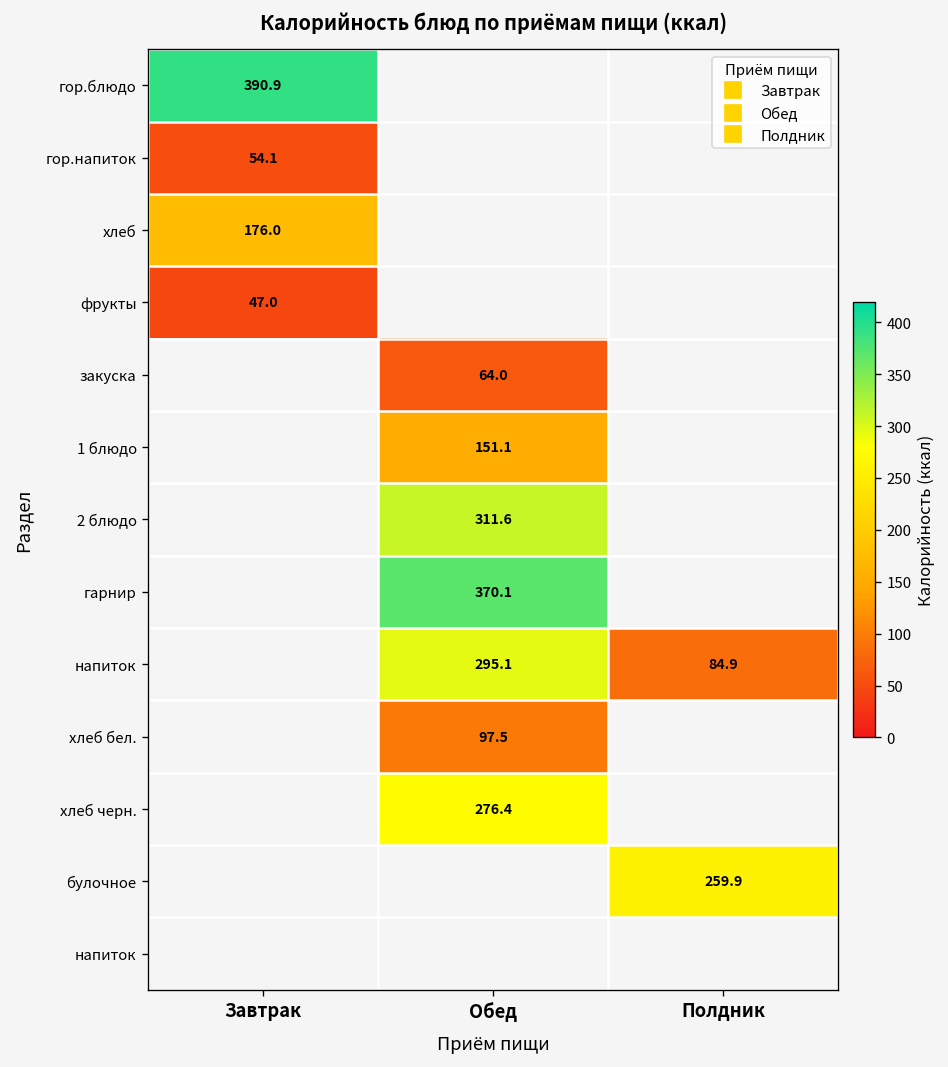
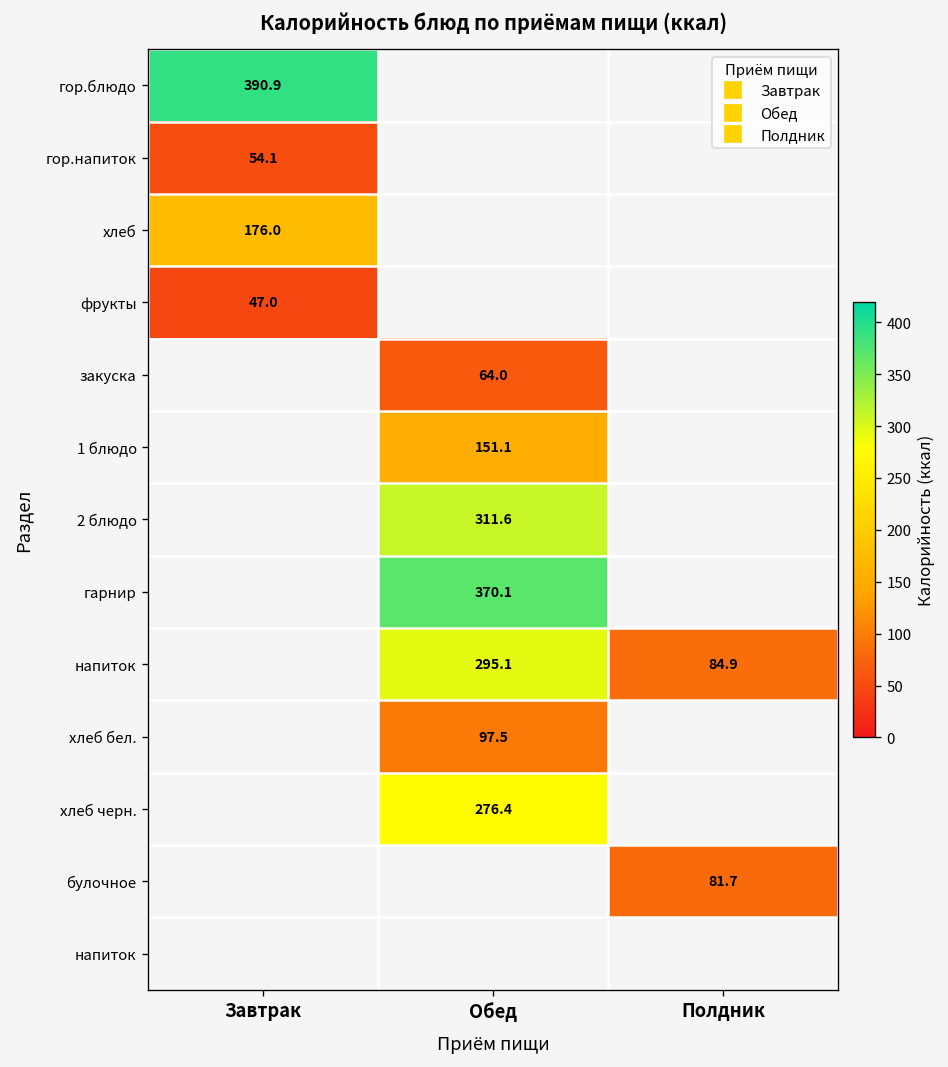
булочное, Полдник: 259.9 -> 81.7
